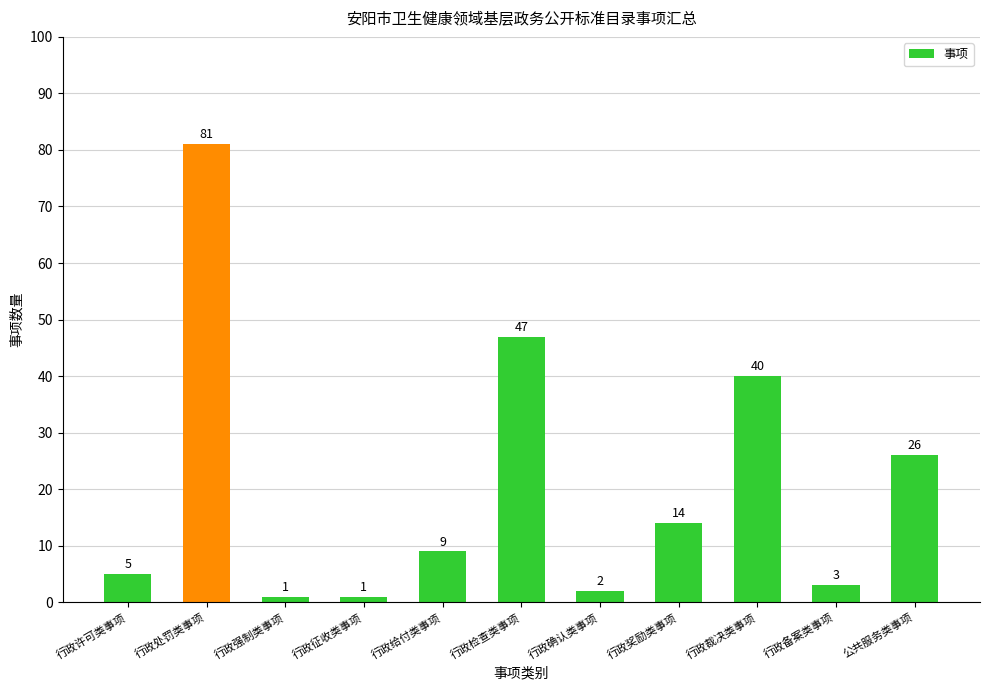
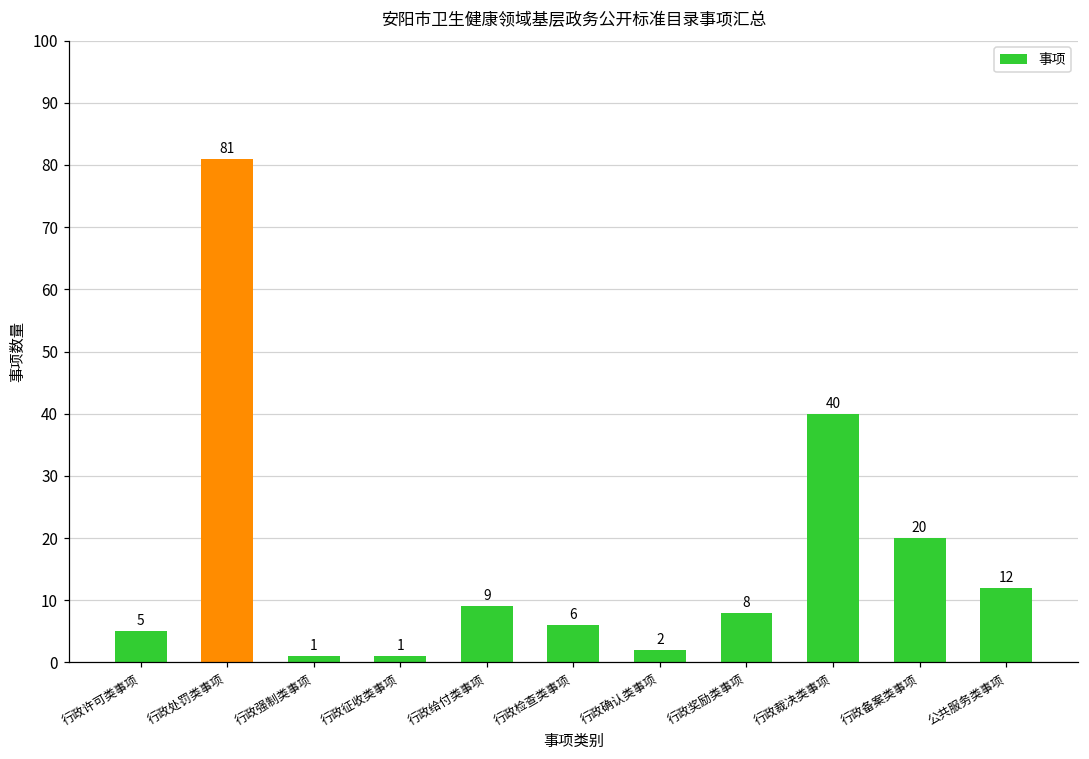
行政检查类事项: 47 -> 6
行政奖励类事项: 14 -> 8
行政备案类事项: 3 -> 20
公共服务类事项: 26 -> 12
